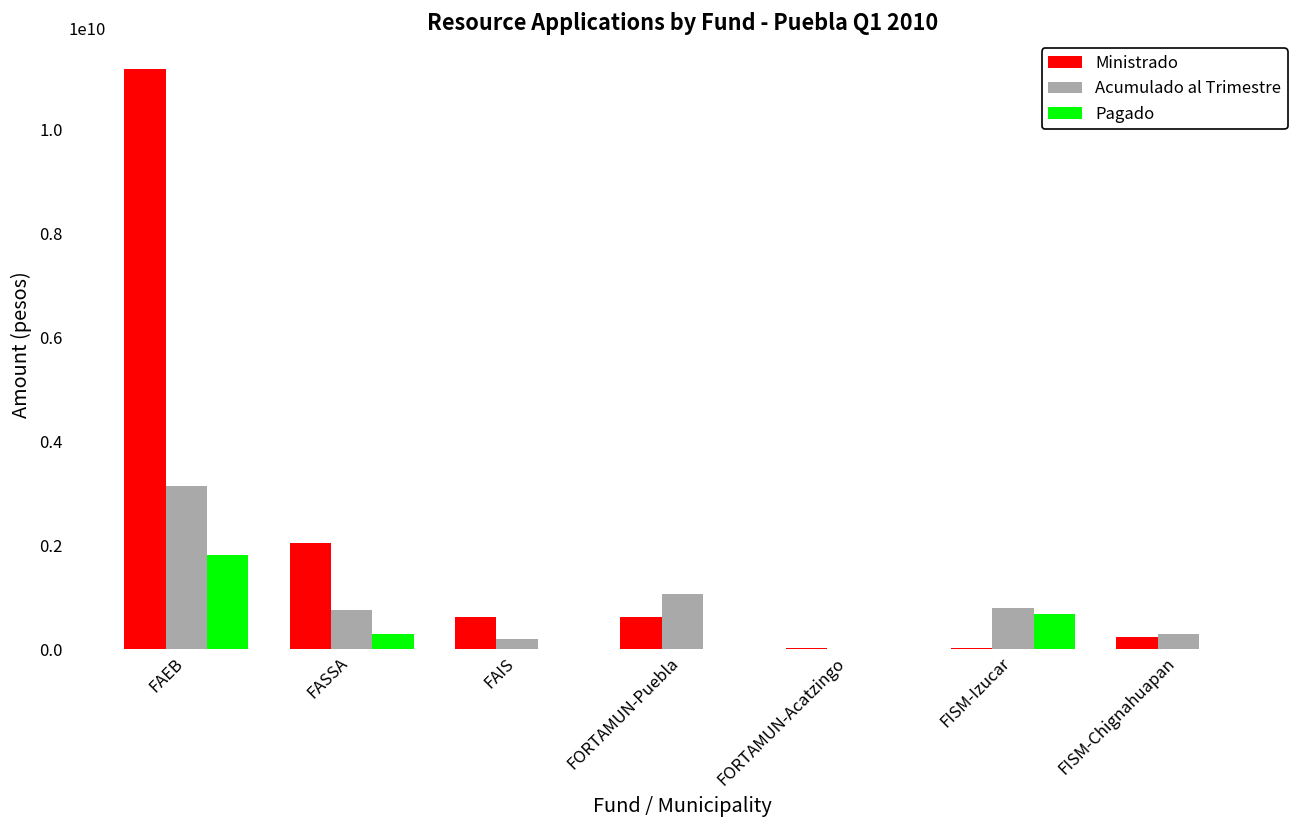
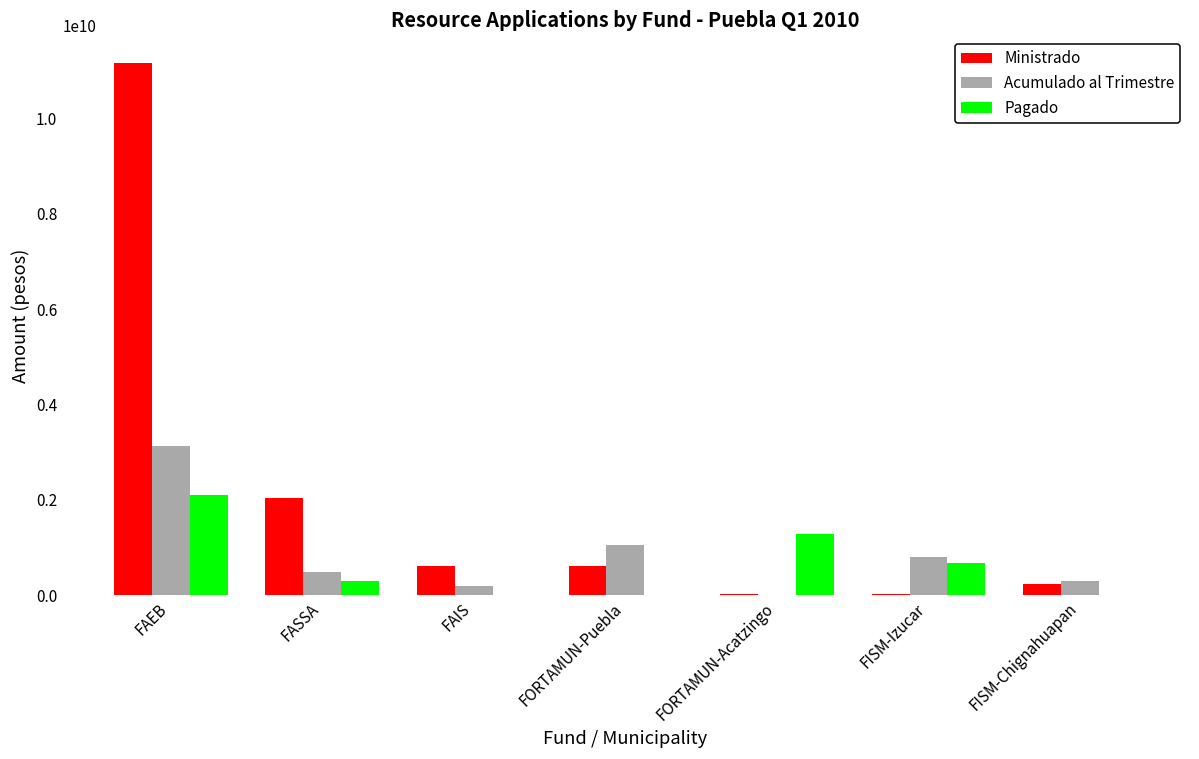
Pagado, FAEB: 1800000000 -> 2100000000
Acumulado al Trimestre, FASSA: 800000000 -> 500000000
Pagado, FORTAMUN-Acatzingo: 0 -> 1300000000
